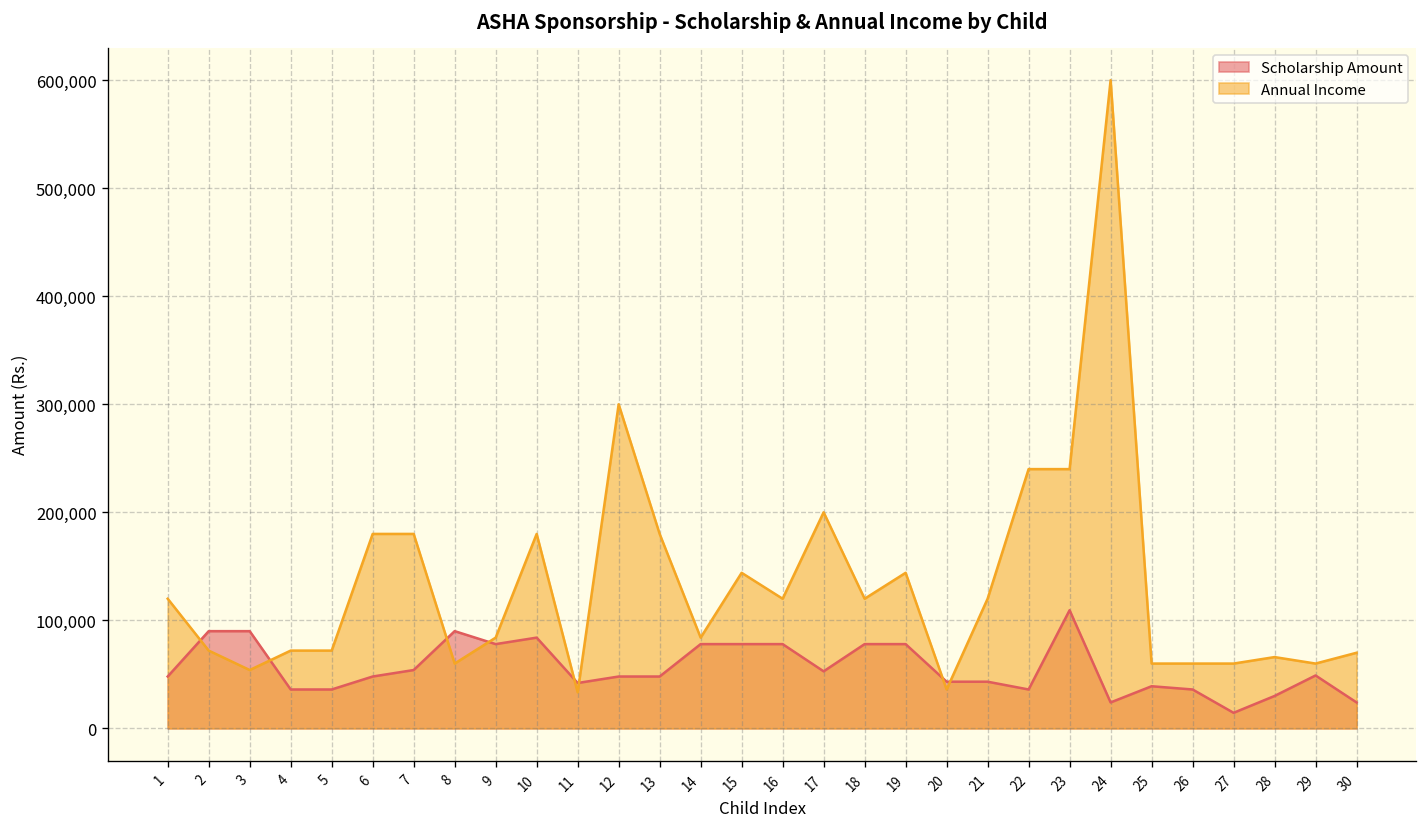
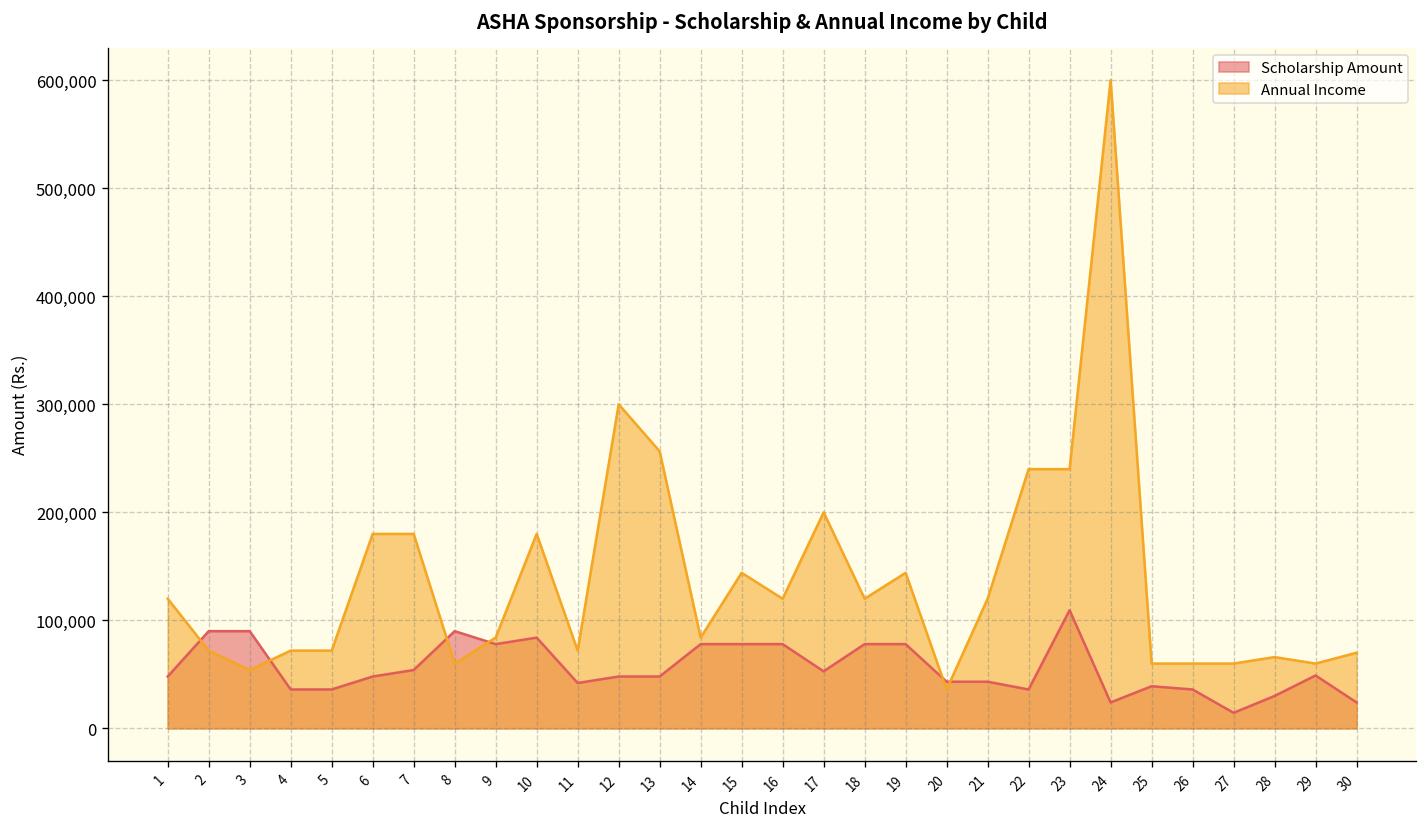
Annual Income, 11: 30,000 -> 70,000
Annual Income, 13: 180,000 -> 260,000
